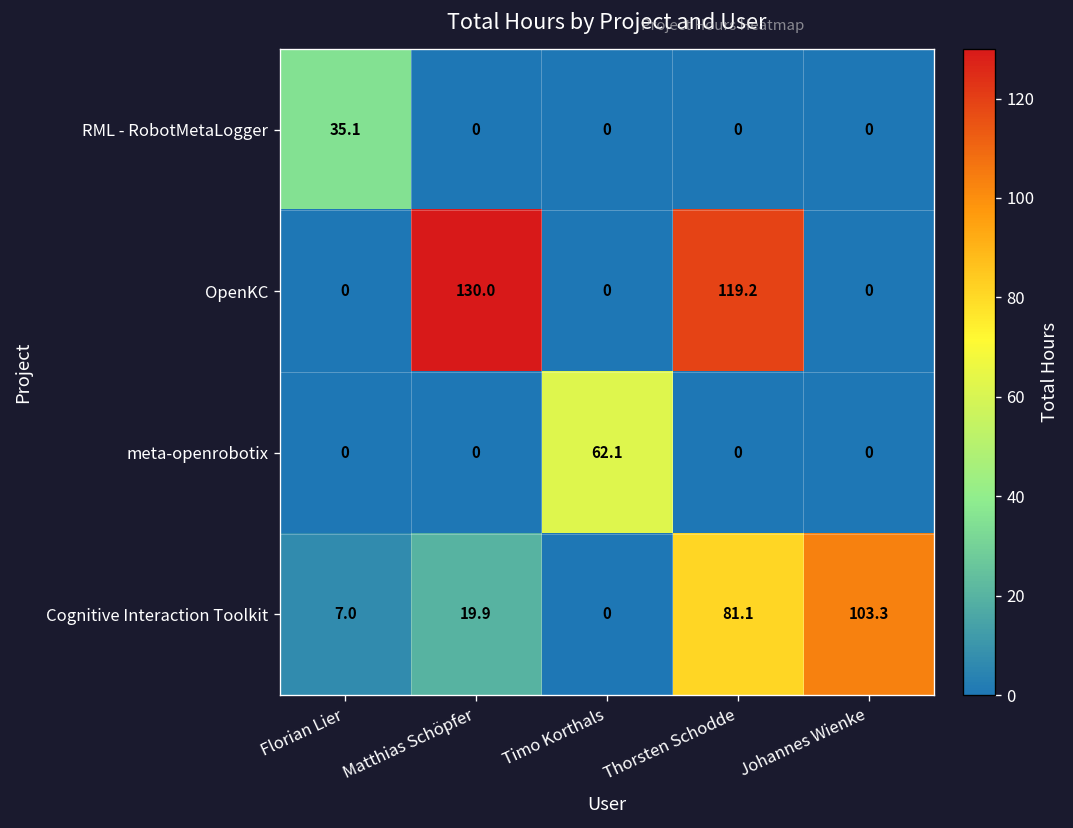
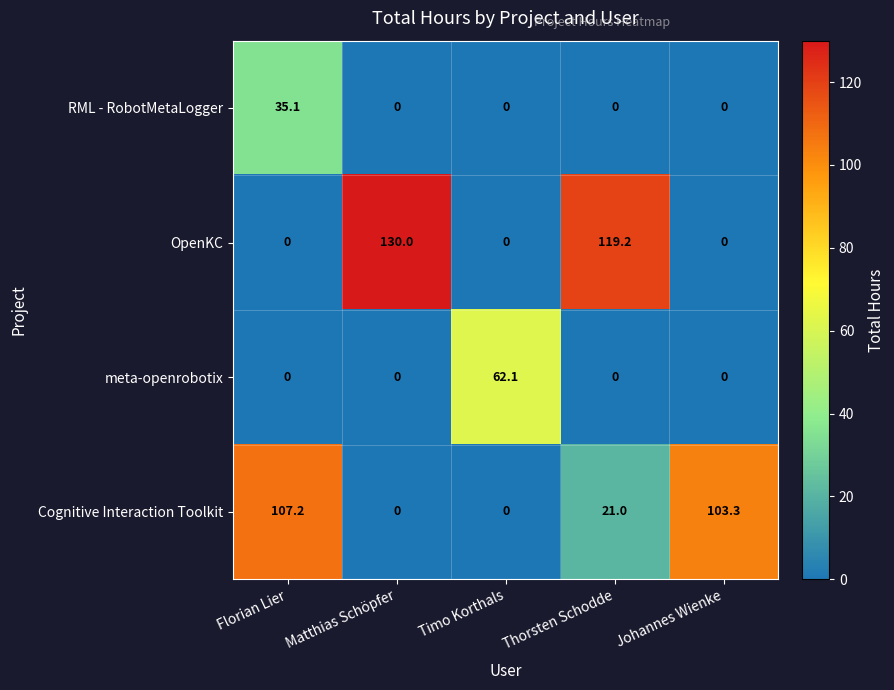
Cognitive Interaction Toolkit, Florian Lier: 7.0 -> 107.2
Cognitive Interaction Toolkit, Matthias Schöpfer: 19.9 -> 0
Cognitive Interaction Toolkit, Thorsten Schodde: 81.1 -> 21.0
